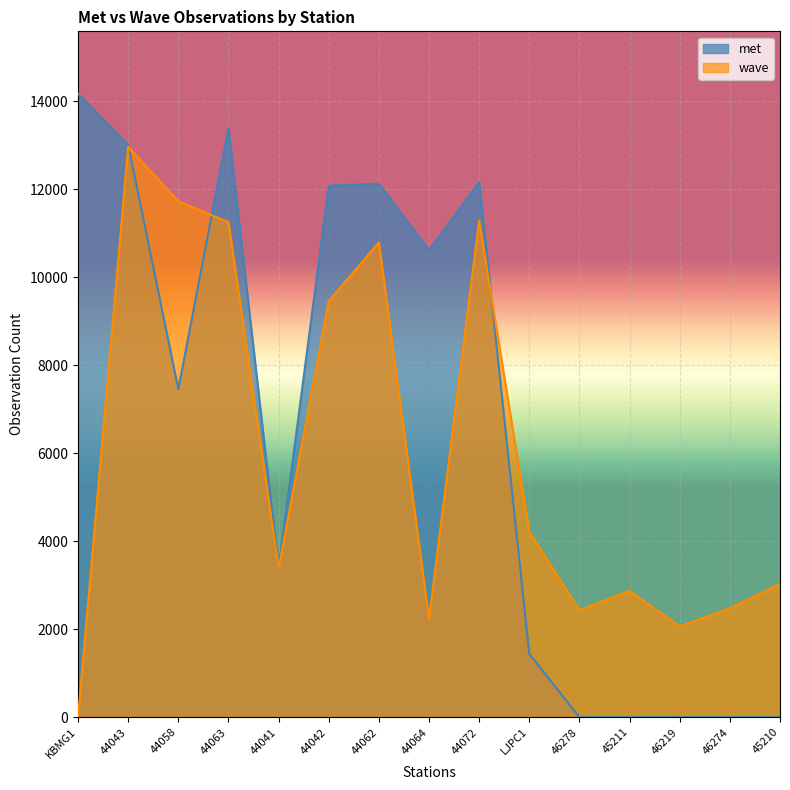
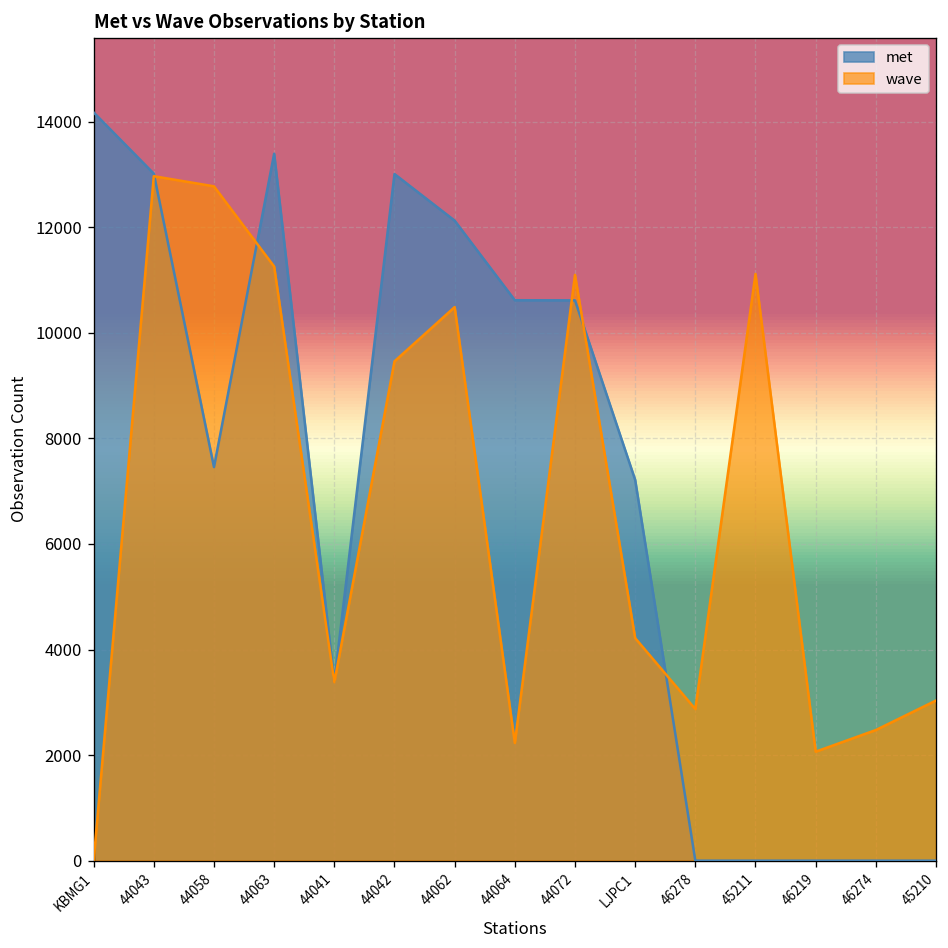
wave, 44058: 11700 -> 12800
met, 44042: 12100 -> 13000
wave, 44062: 10800 -> 10500
met, 44072: 12200 -> 10600
wave, 44072: 11300 -> 11100
met, LJPC1: 1400 -> 7200
wave, 46278: 2400 -> 2900
wave, 45211: 2900 -> 11100
